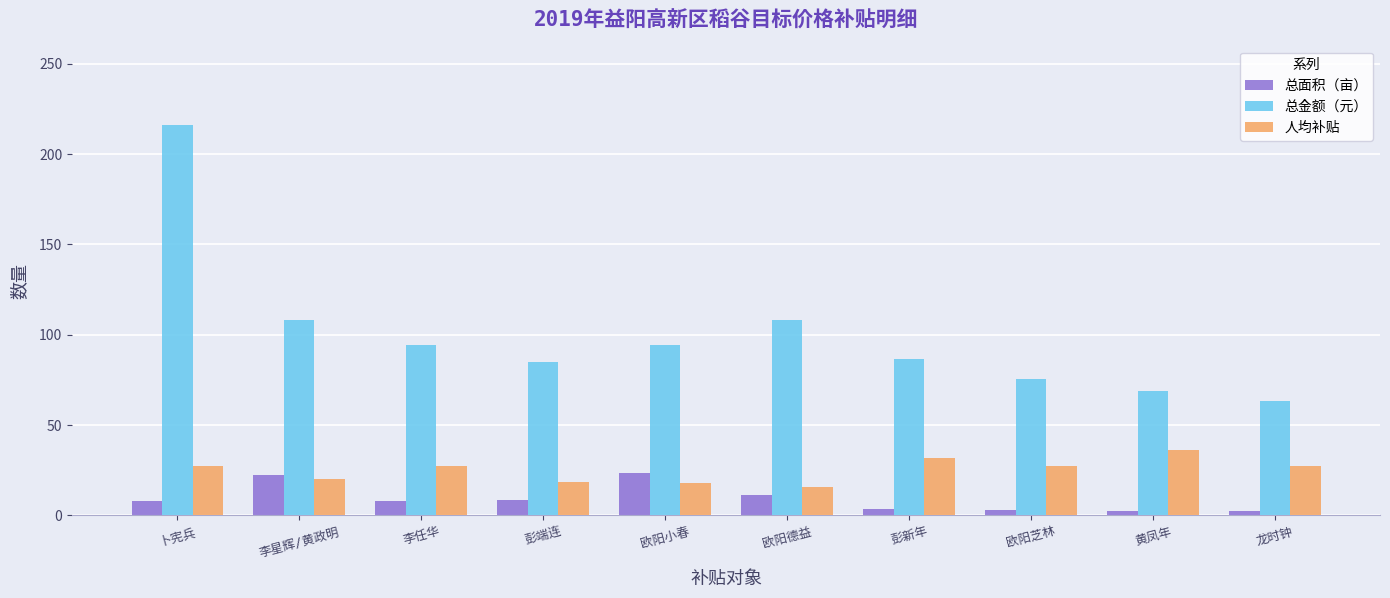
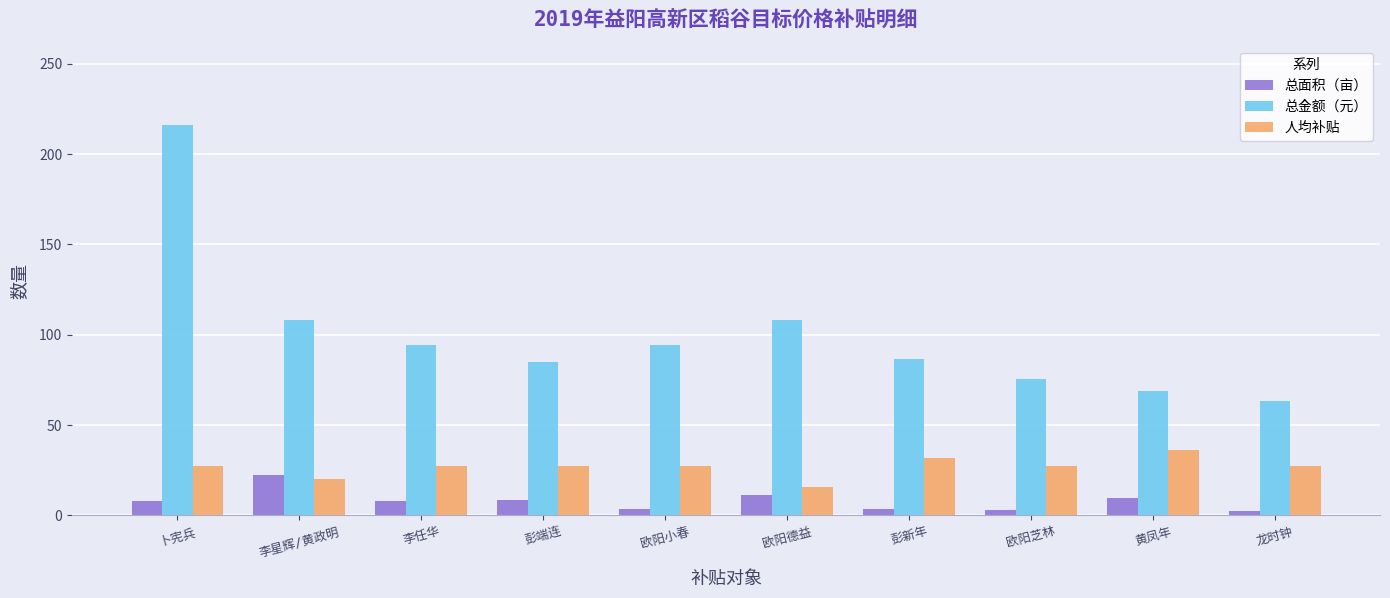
人均补贴, 彭端连: 18 -> 27
总面积（亩）, 欧阳小春: 24 -> 4
人均补贴, 欧阳小春: 18 -> 27
总面积（亩）, 黄凤年: 3 -> 10
